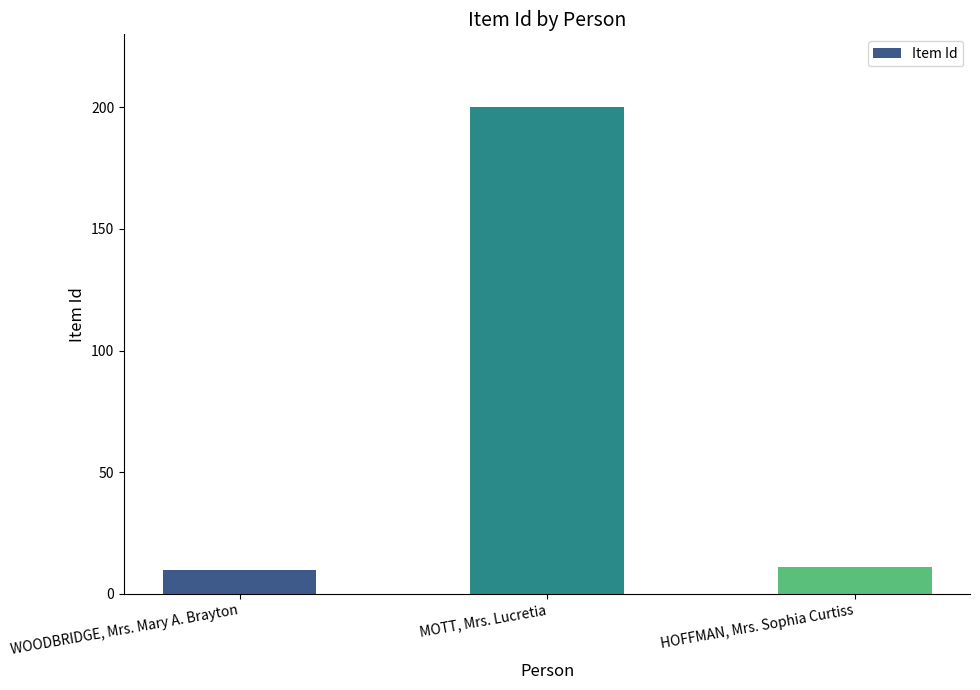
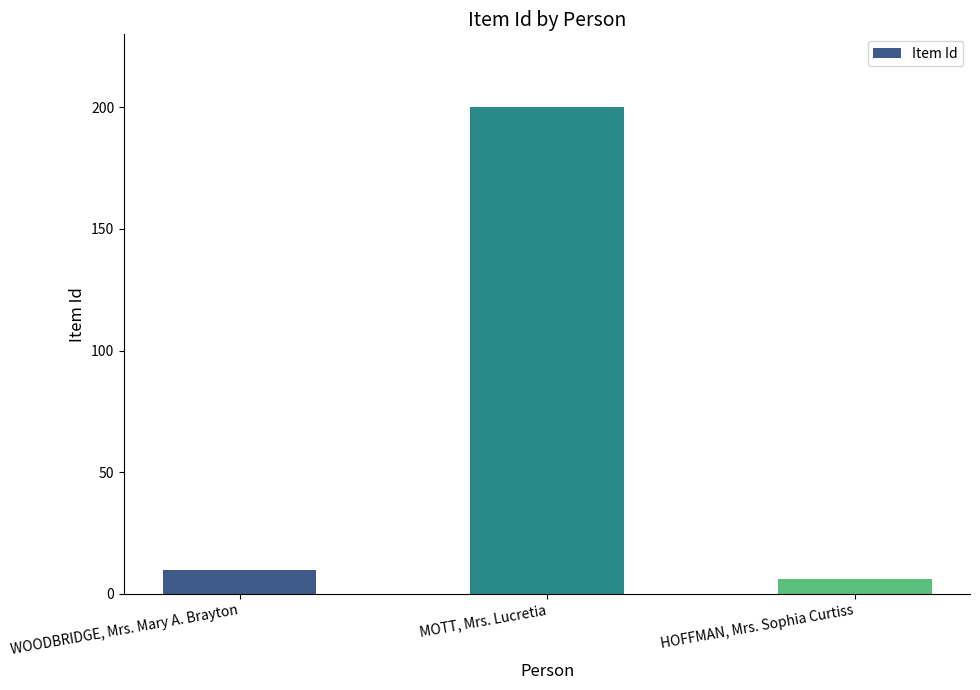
HOFFMAN, Mrs. Sophia Curtiss: 11 -> 6
